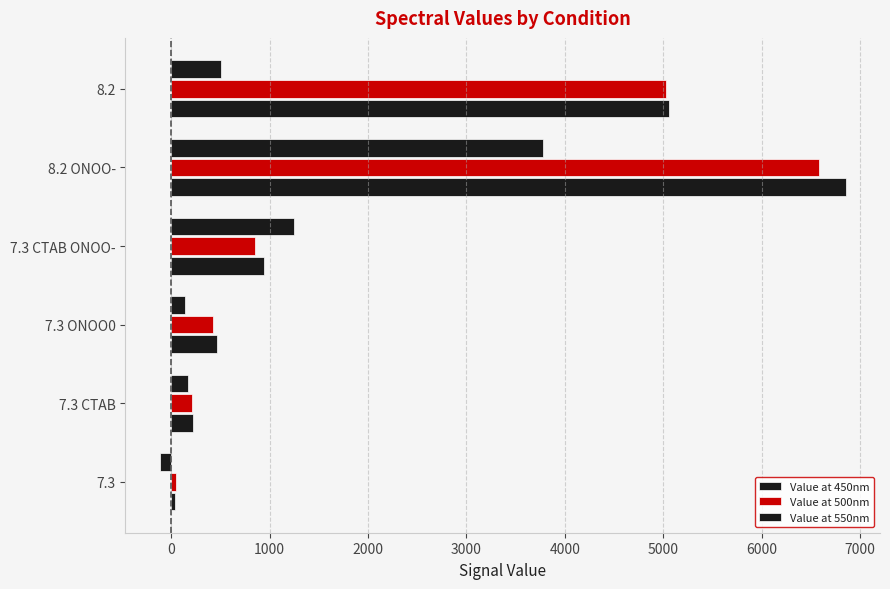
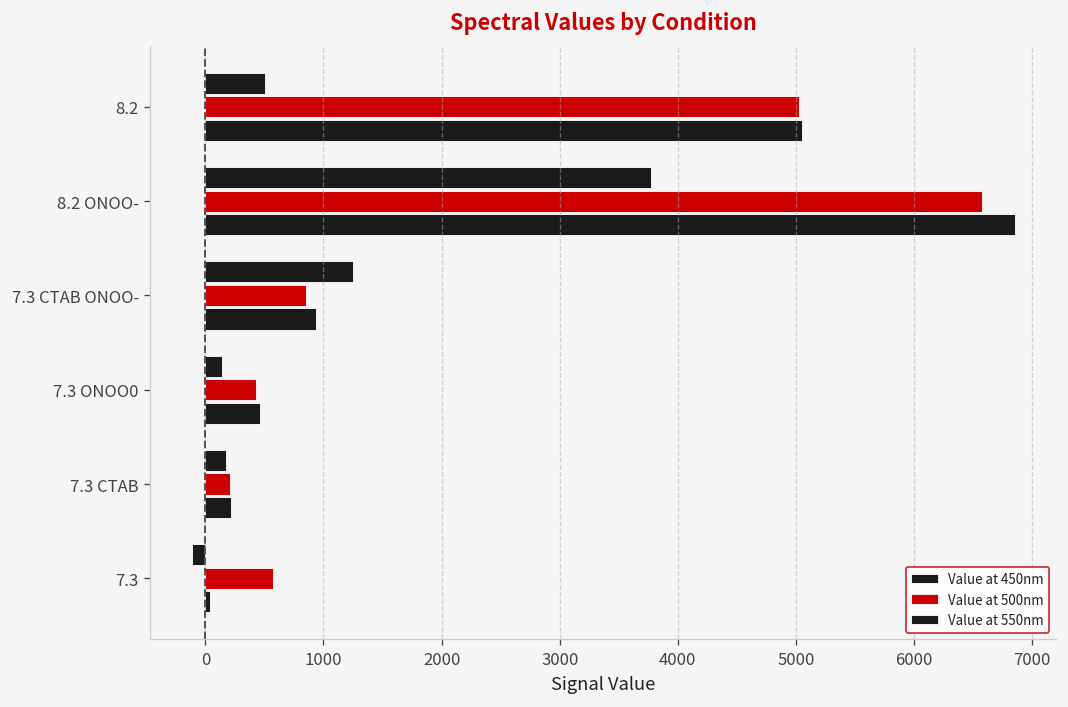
Value at 500nm, 7.3: 100 -> 600
